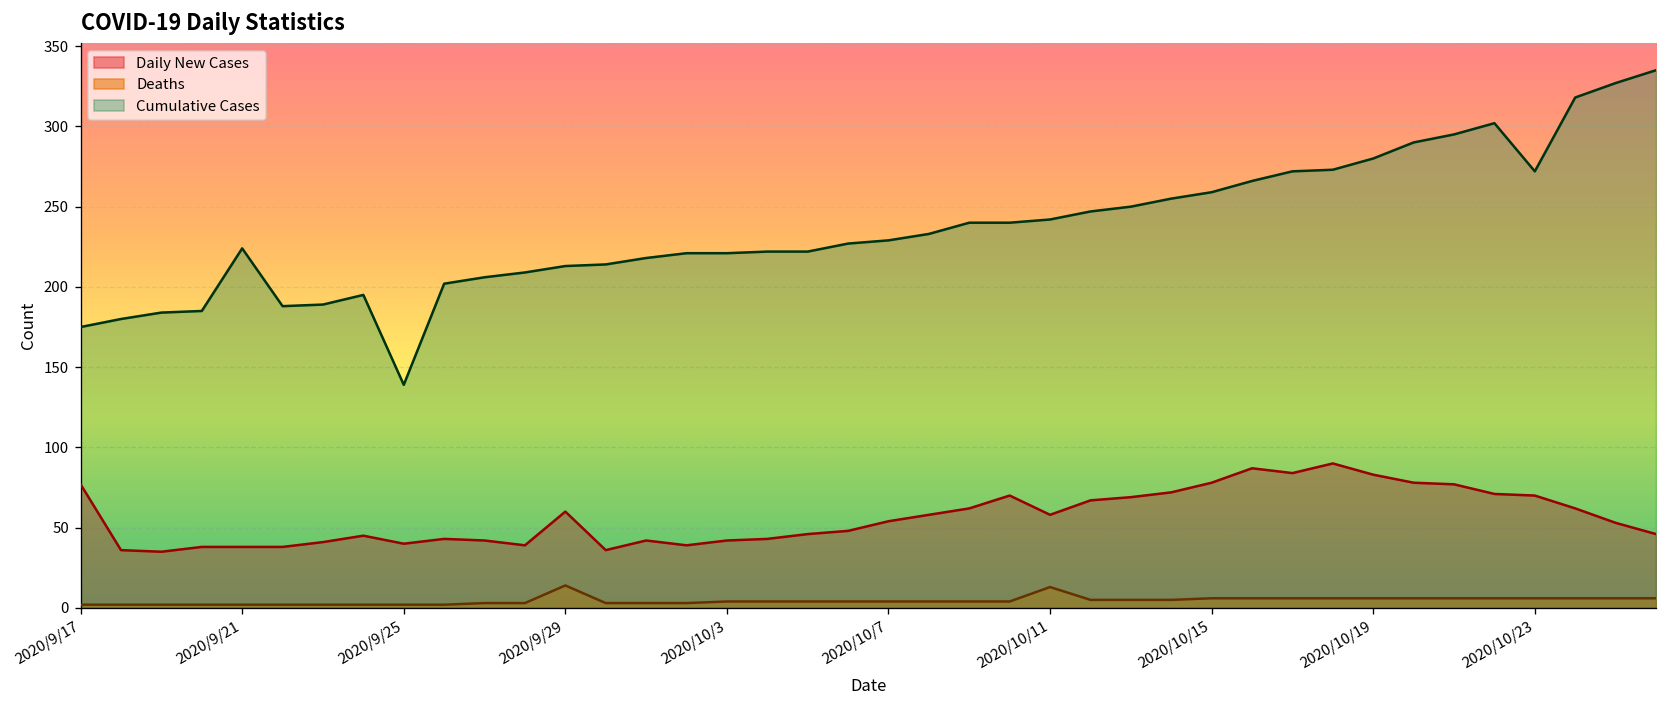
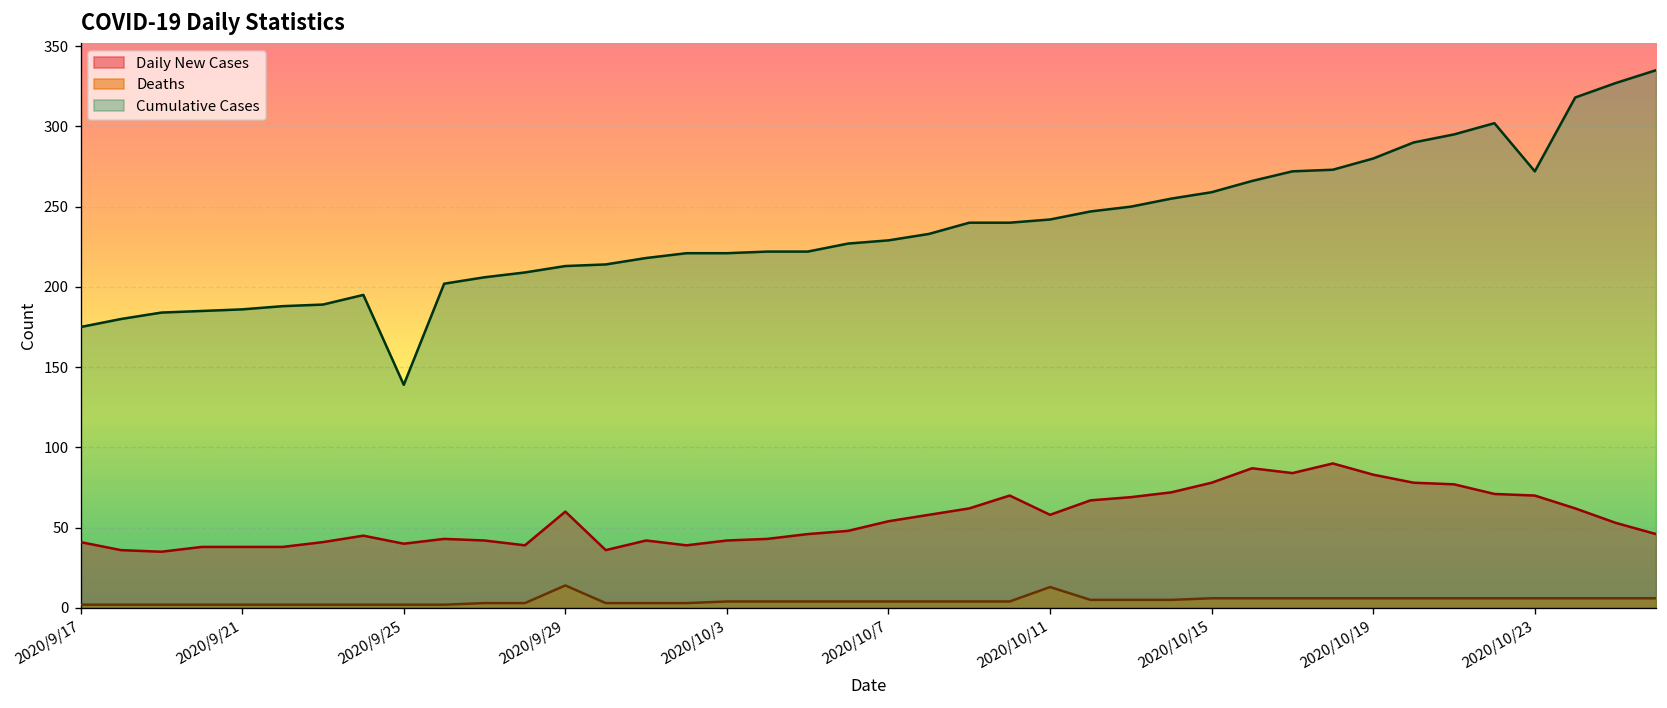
Daily New Cases, 2020/9/17: 77 -> 41
Cumulative Cases, 2020/9/21: 224 -> 186
